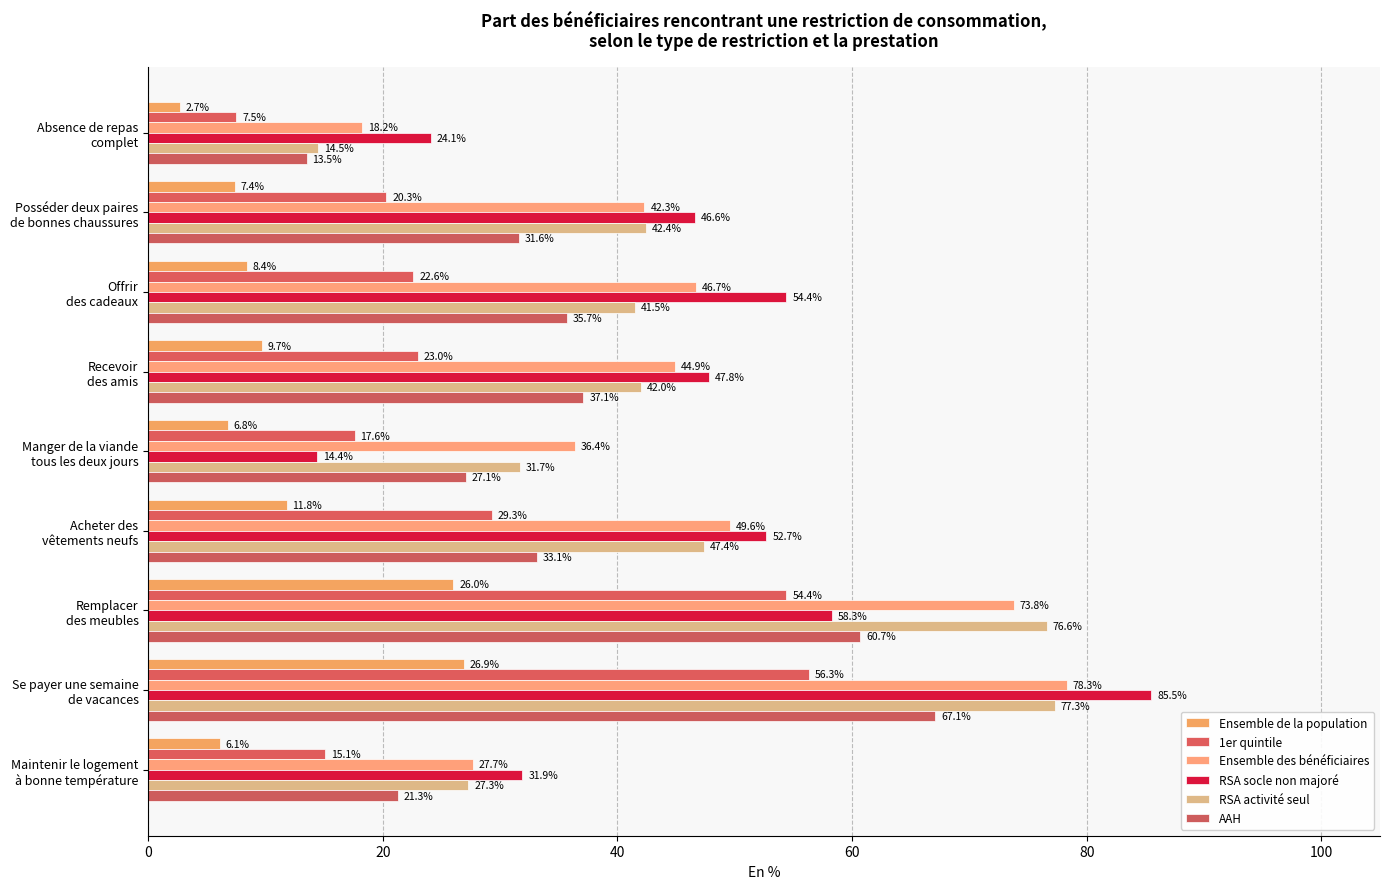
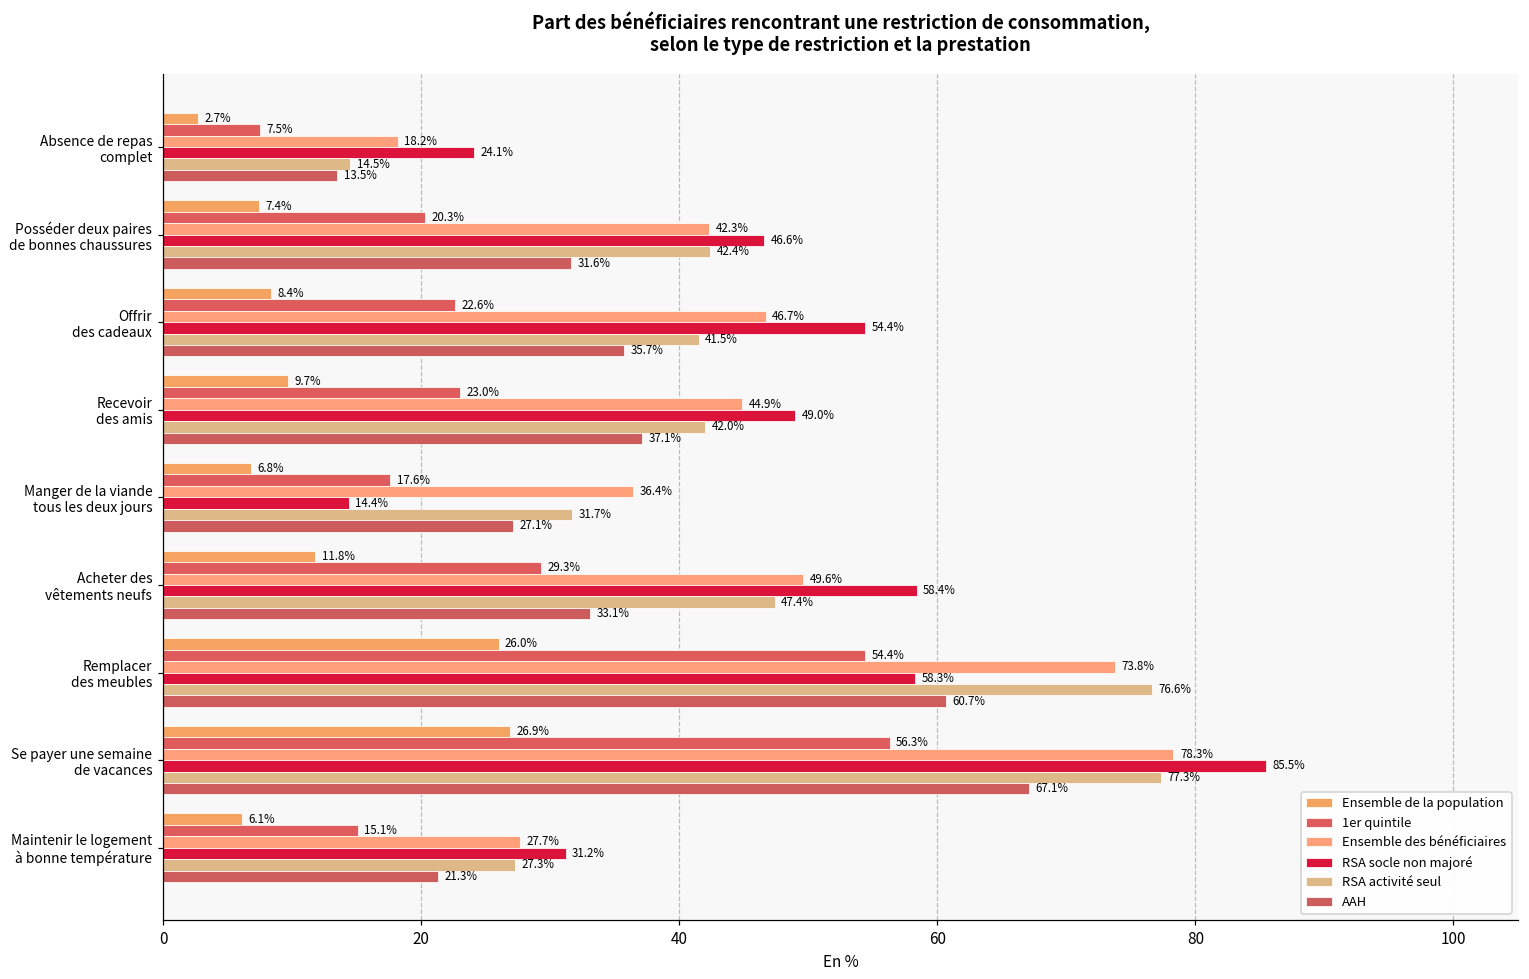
RSA socle non majoré, Recevoir des amis: 47.8% -> 49.0%
RSA socle non majoré, Acheter des vêtements neufs: 52.7% -> 58.4%
RSA socle non majoré, Maintenir le logement à bonne température: 31.9% -> 31.2%
